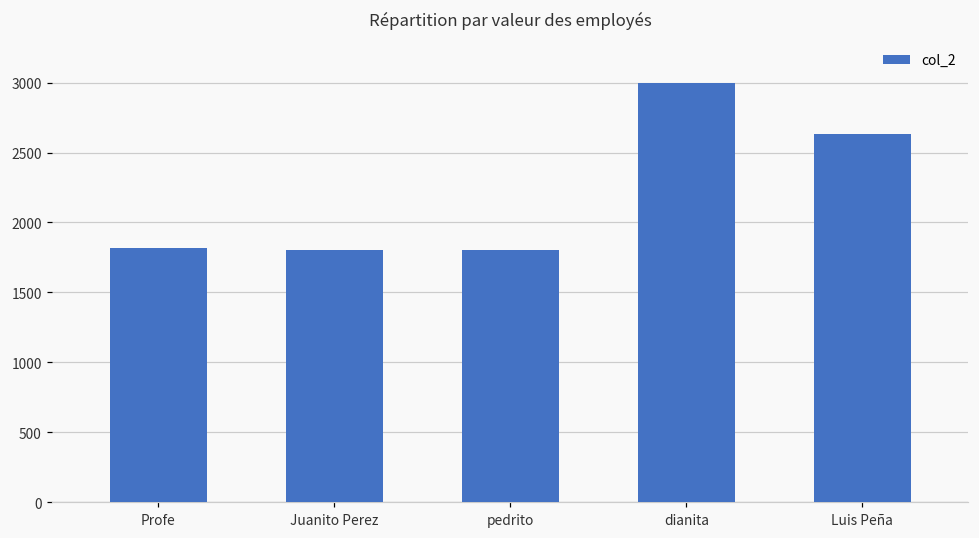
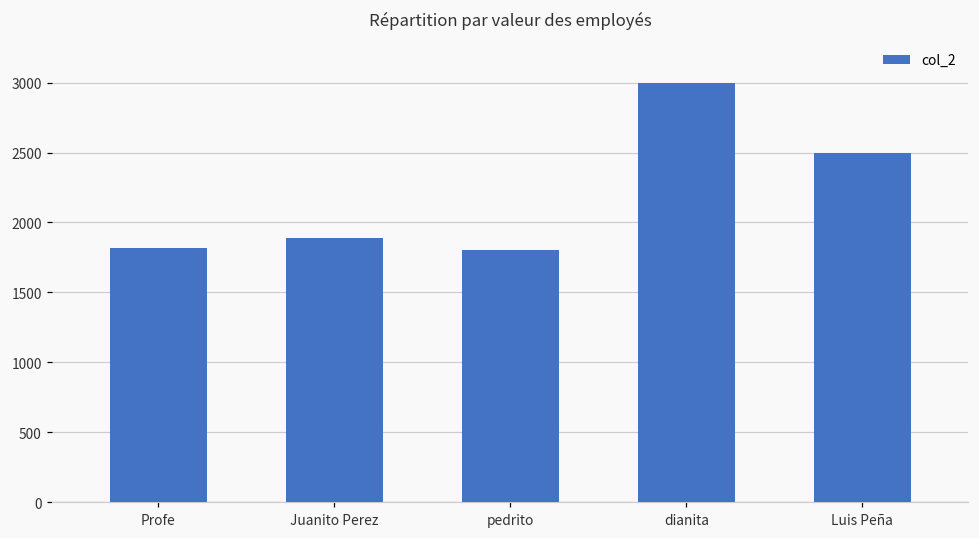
Juanito Perez: 1800 -> 1890
Luis Peña: 2630 -> 2500
